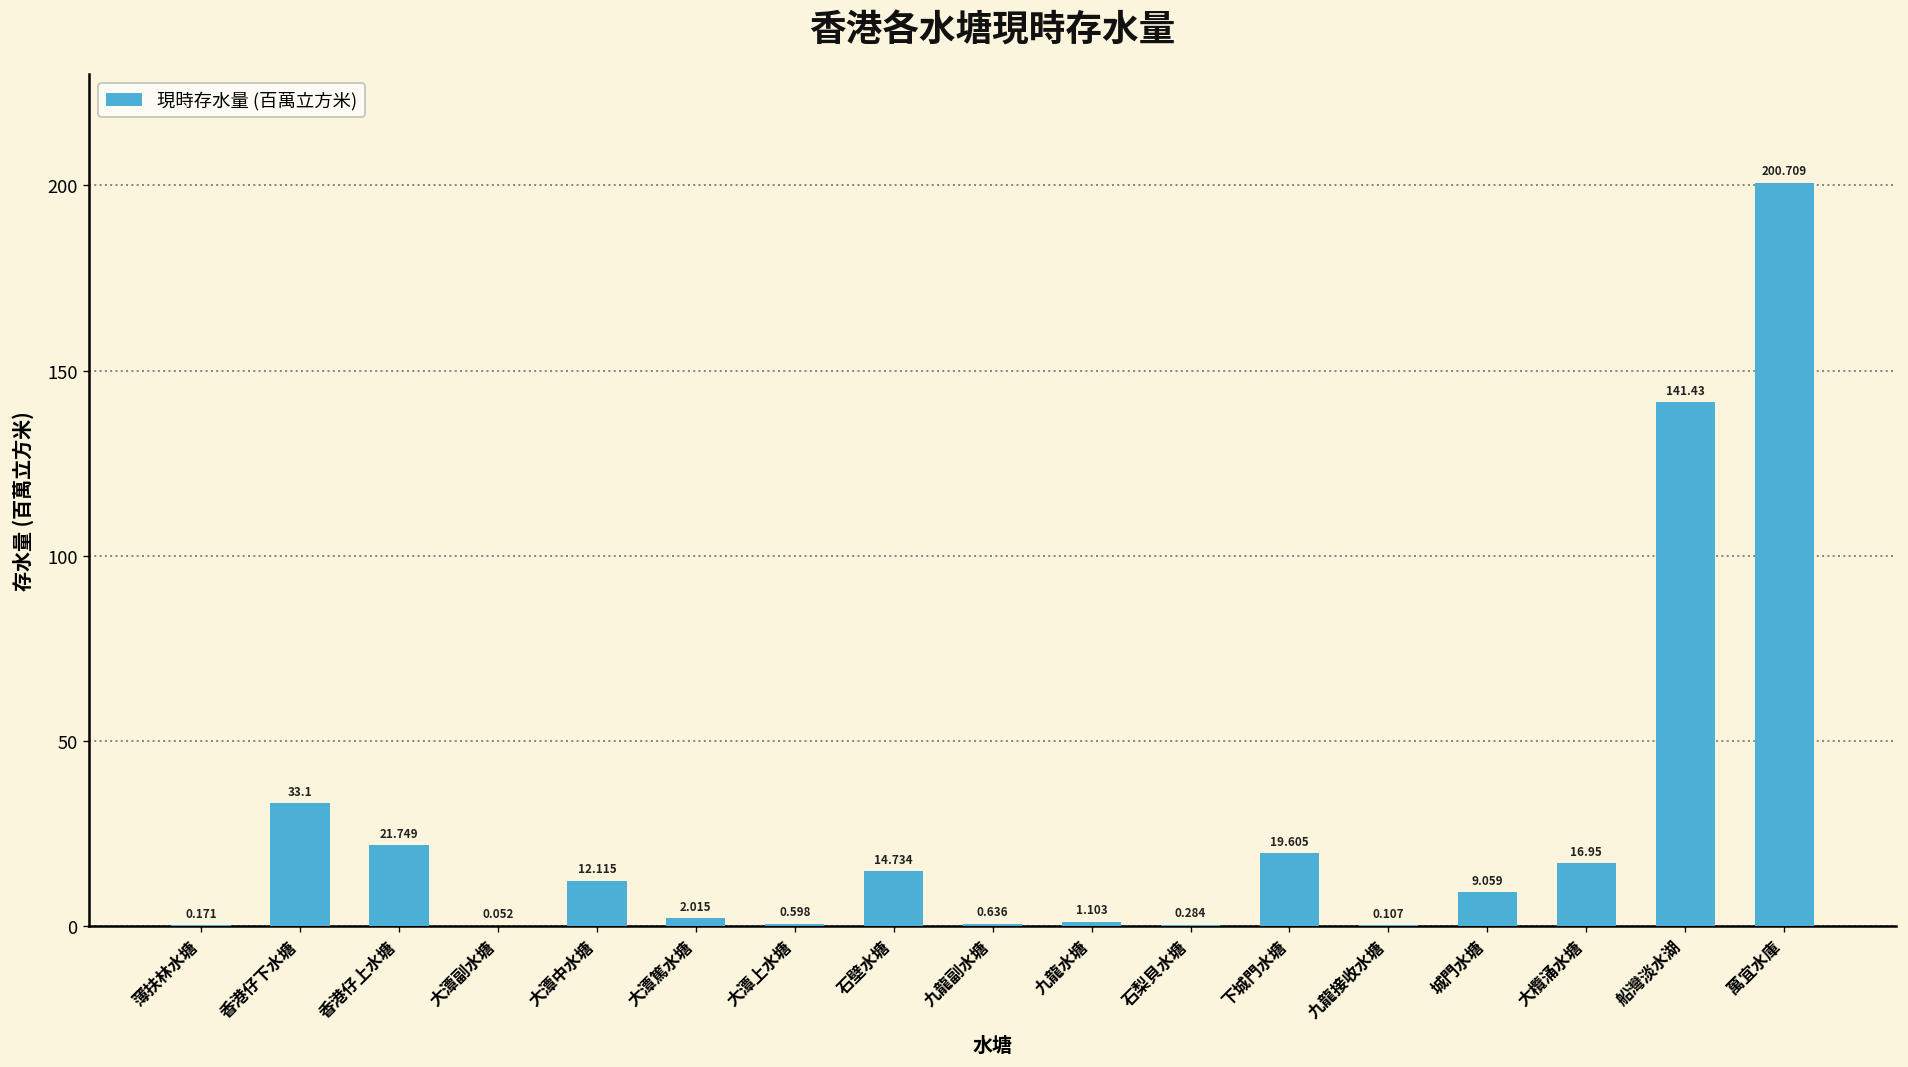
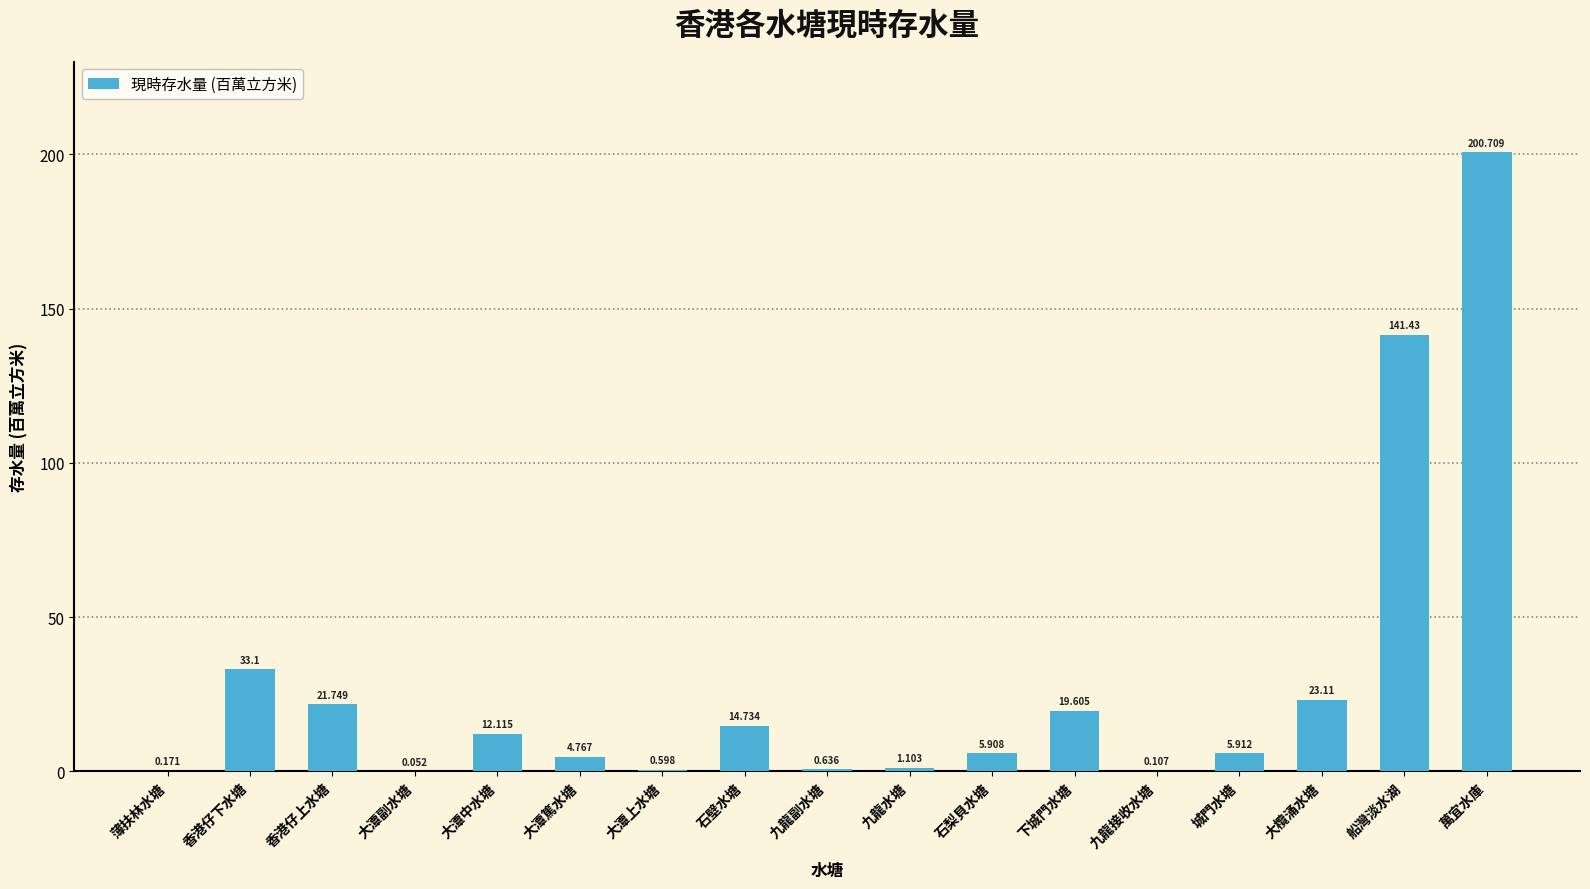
大潭篤水塘: 2.015 -> 4.767
石梨貝水塘: 0.284 -> 5.908
城門水塘: 9.059 -> 5.912
大欖涌水塘: 16.95 -> 23.11
